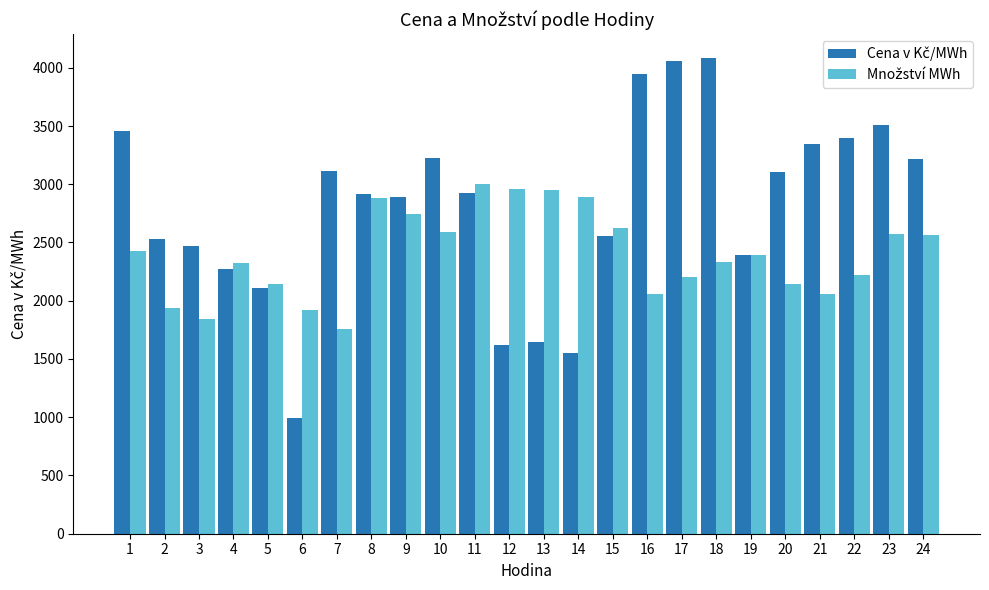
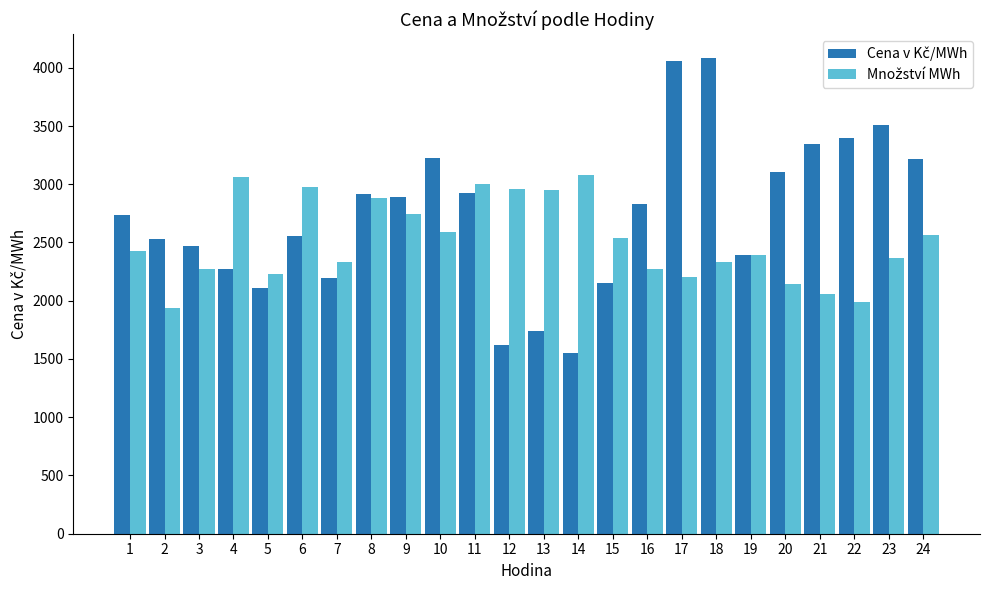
Cena v Kč/MWh, 1: 3460 -> 2730
Množství MWh, 3: 1850 -> 2270
Množství MWh, 4: 2330 -> 3060
Množství MWh, 5: 2140 -> 2230
Cena v Kč/MWh, 6: 990 -> 2560
Množství MWh, 6: 1920 -> 2970
Cena v Kč/MWh, 7: 3110 -> 2190
Množství MWh, 7: 1760 -> 2330
Cena v Kč/MWh, 13: 1650 -> 1740
Množství MWh, 14: 2890 -> 3080
Cena v Kč/MWh, 15: 2560 -> 2150
Množství MWh, 15: 2630 -> 2540
Cena v Kč/MWh, 16: 3950 -> 2830
Množství MWh, 16: 2050 -> 2270
Množství MWh, 22: 2220 -> 1990
Množství MWh, 23: 2570 -> 2370
